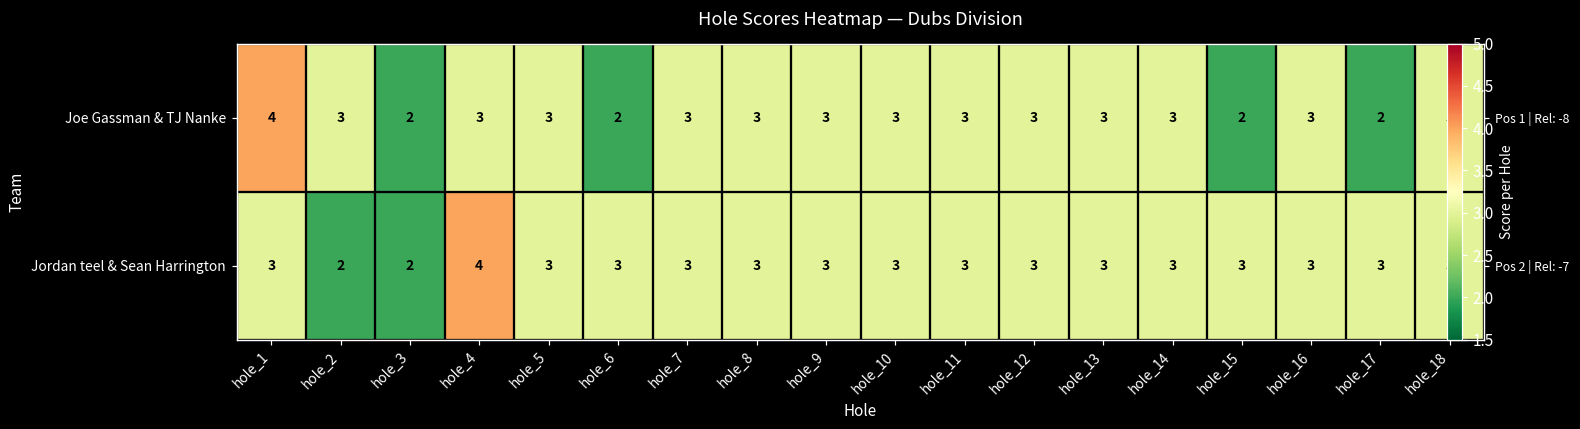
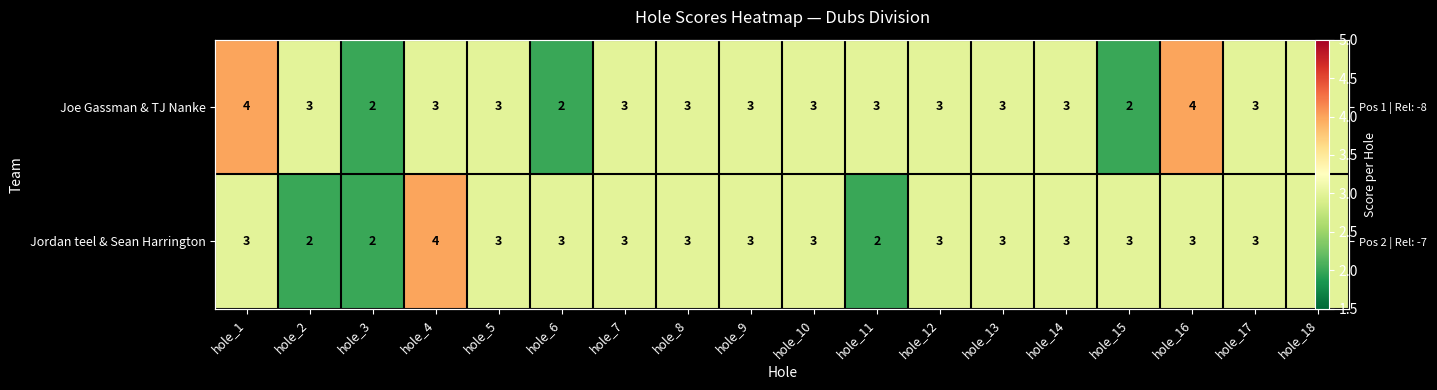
Joe Gassman & TJ Nanke, hole_16: 3 -> 4
Joe Gassman & TJ Nanke, hole_17: 2 -> 3
Jordan teel & Sean Harrington, hole_11: 3 -> 2
